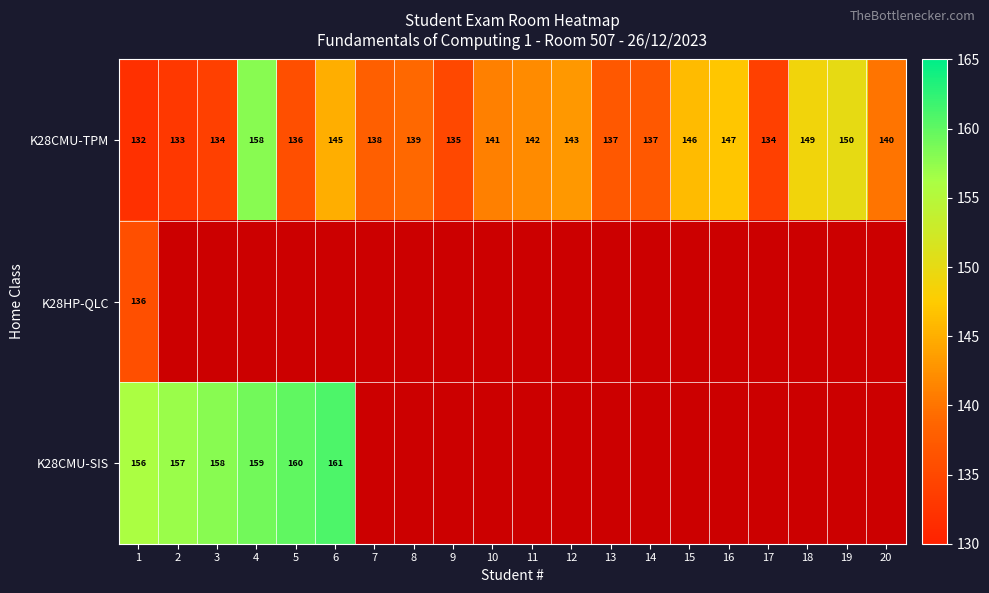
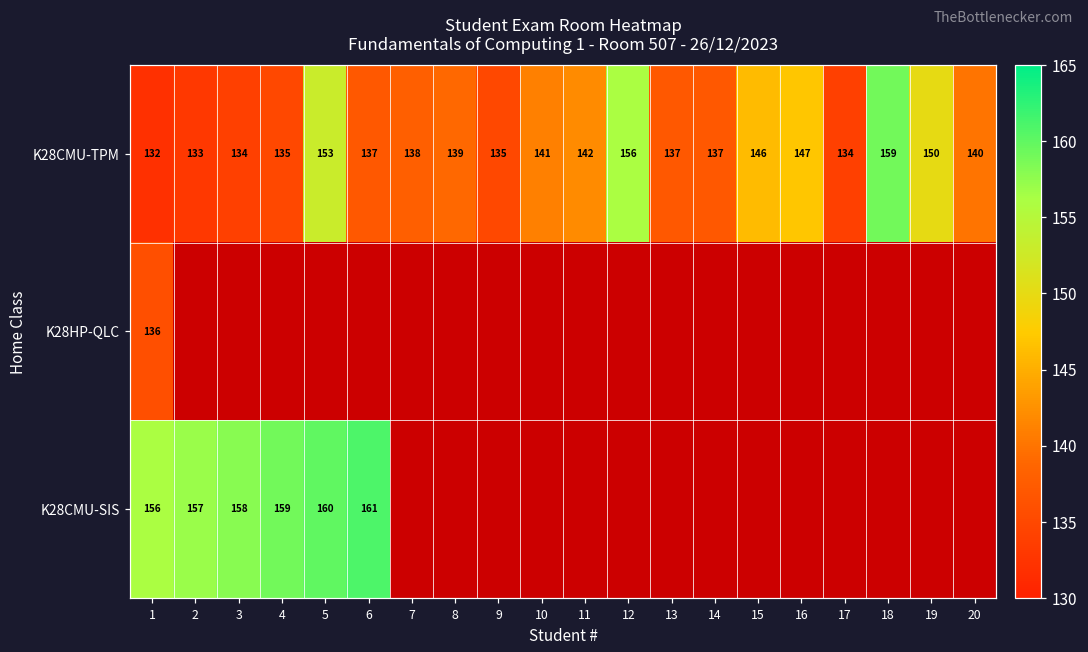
K28CMU-TPM, 4: 158 -> 135
K28CMU-TPM, 5: 136 -> 153
K28CMU-TPM, 6: 145 -> 137
K28CMU-TPM, 12: 143 -> 156
K28CMU-TPM, 18: 149 -> 159
